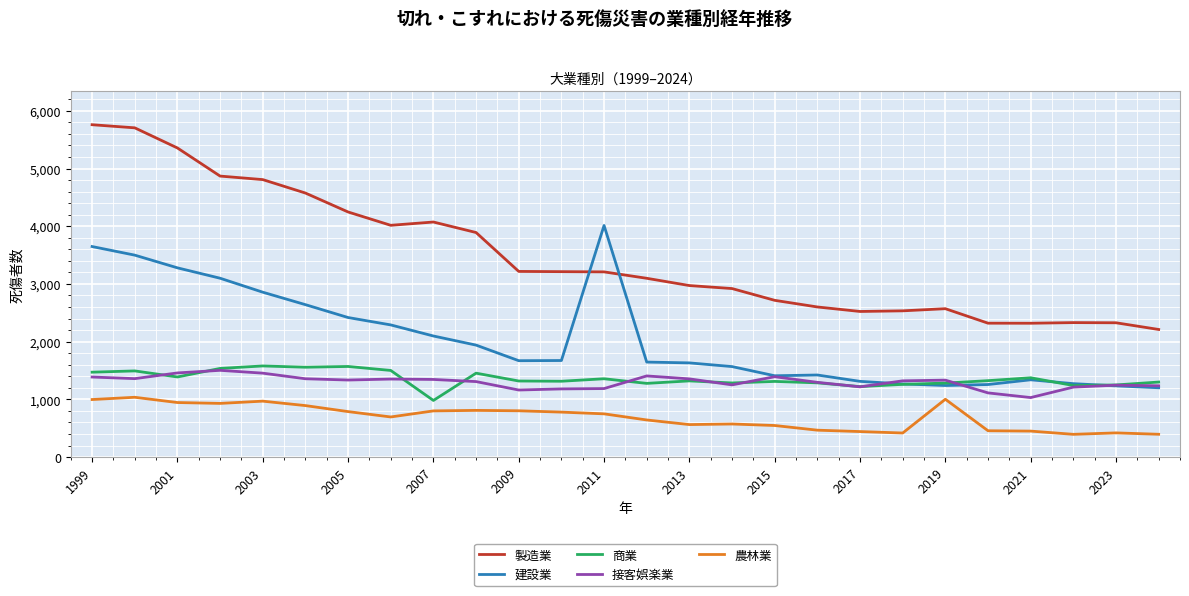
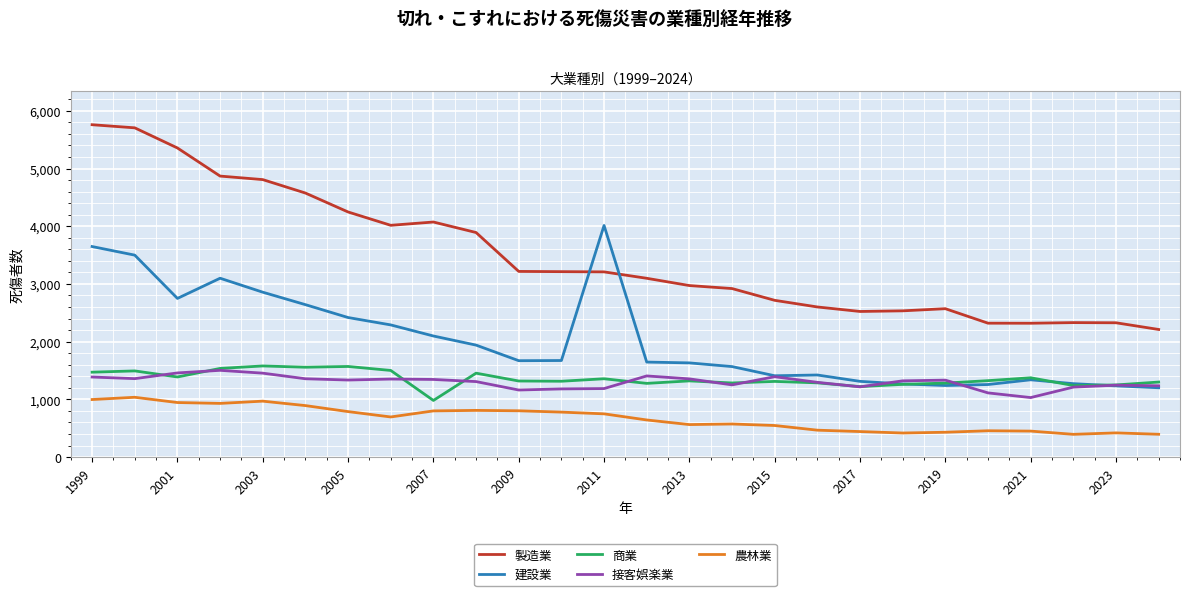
建設業, 2001: 3,300 -> 2,700
農林業, 2019: 1,000 -> 400
